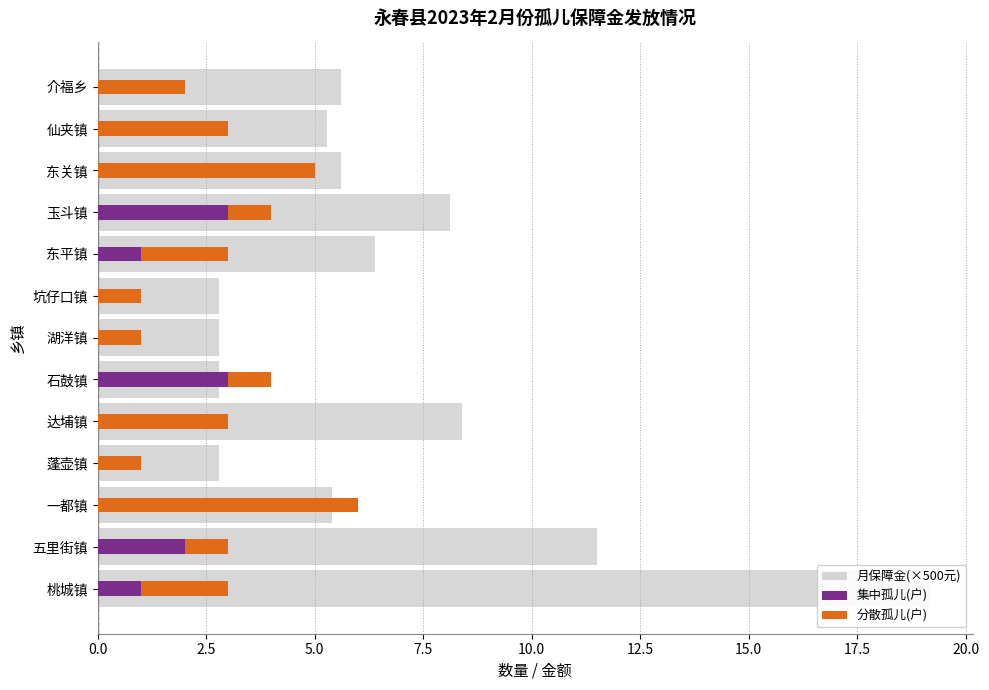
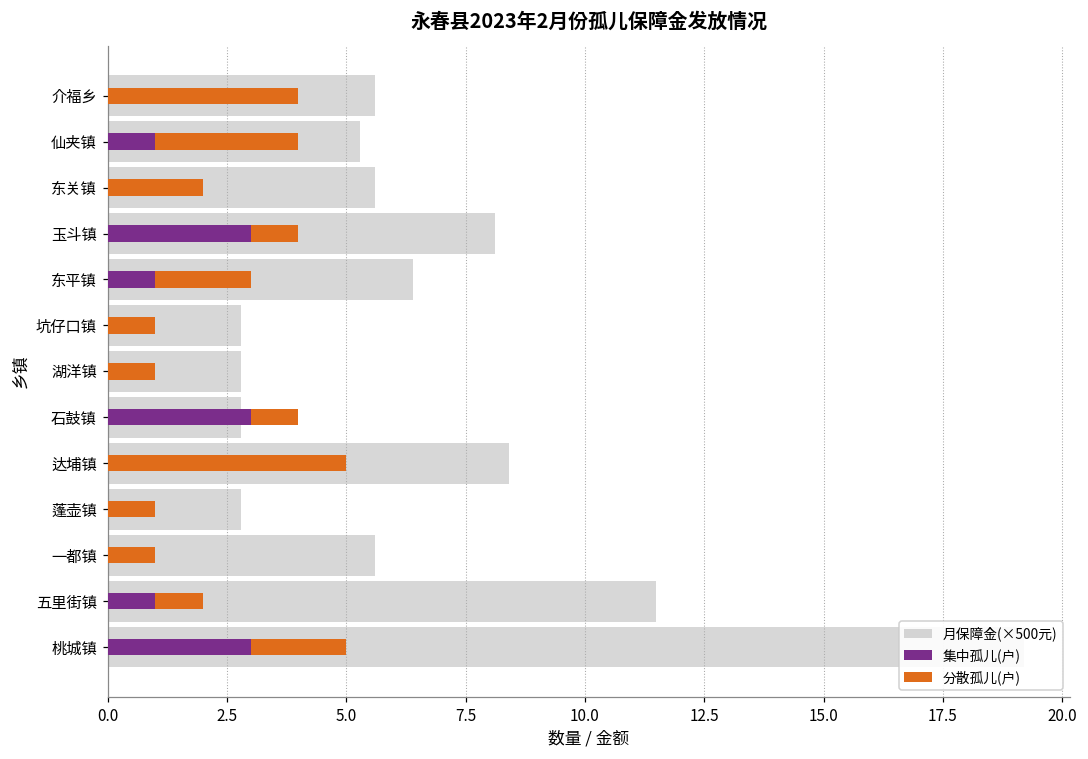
分散孤儿(户), 介福乡: 2 -> 4
集中孤儿(户), 仙夹镇: 0 -> 1
分散孤儿(户), 东关镇: 5 -> 2
分散孤儿(户), 达埔镇: 3 -> 5
月保障金(×500元), 一都镇: 5.4 -> 5.6
分散孤儿(户), 一都镇: 6 -> 1
集中孤儿(户), 五里街镇: 2 -> 1
集中孤儿(户), 桃城镇: 1 -> 3
